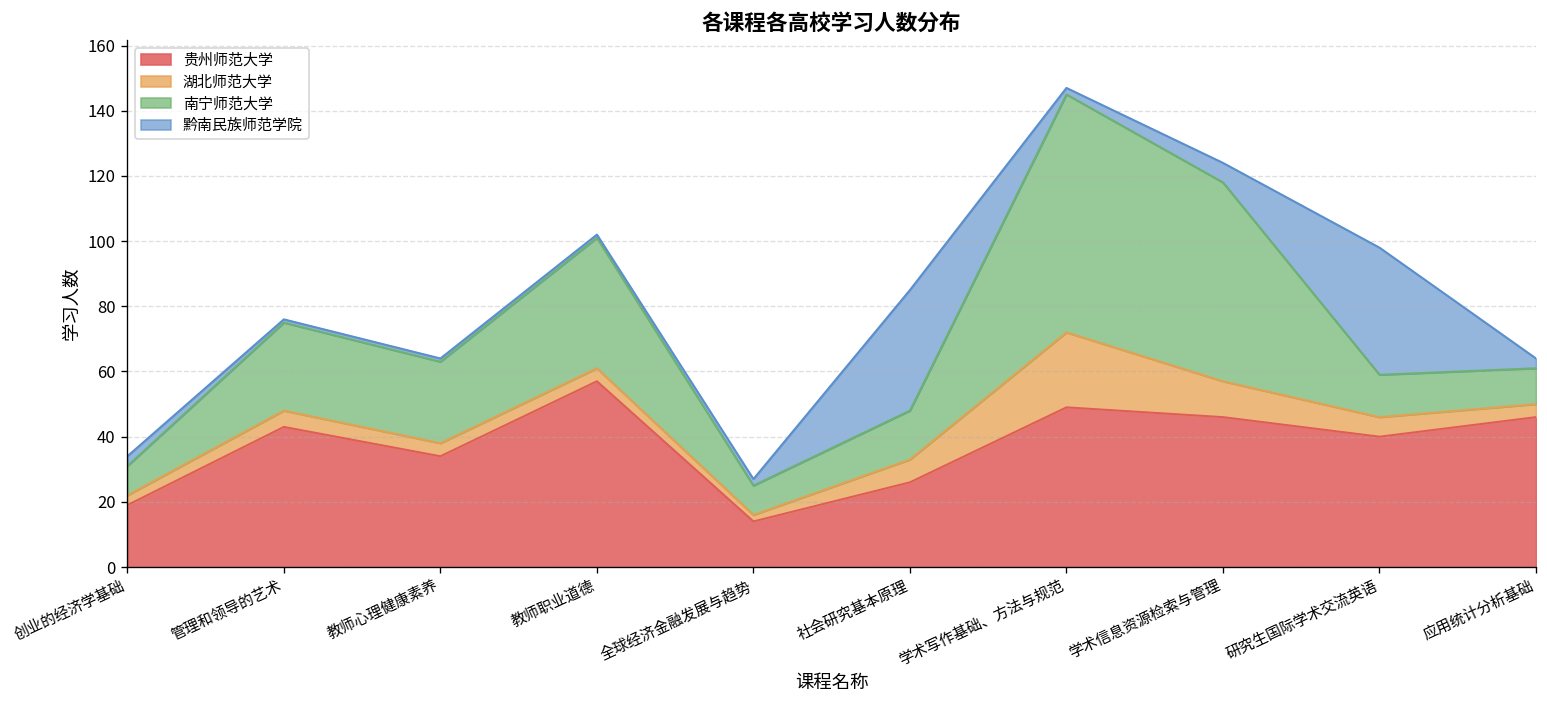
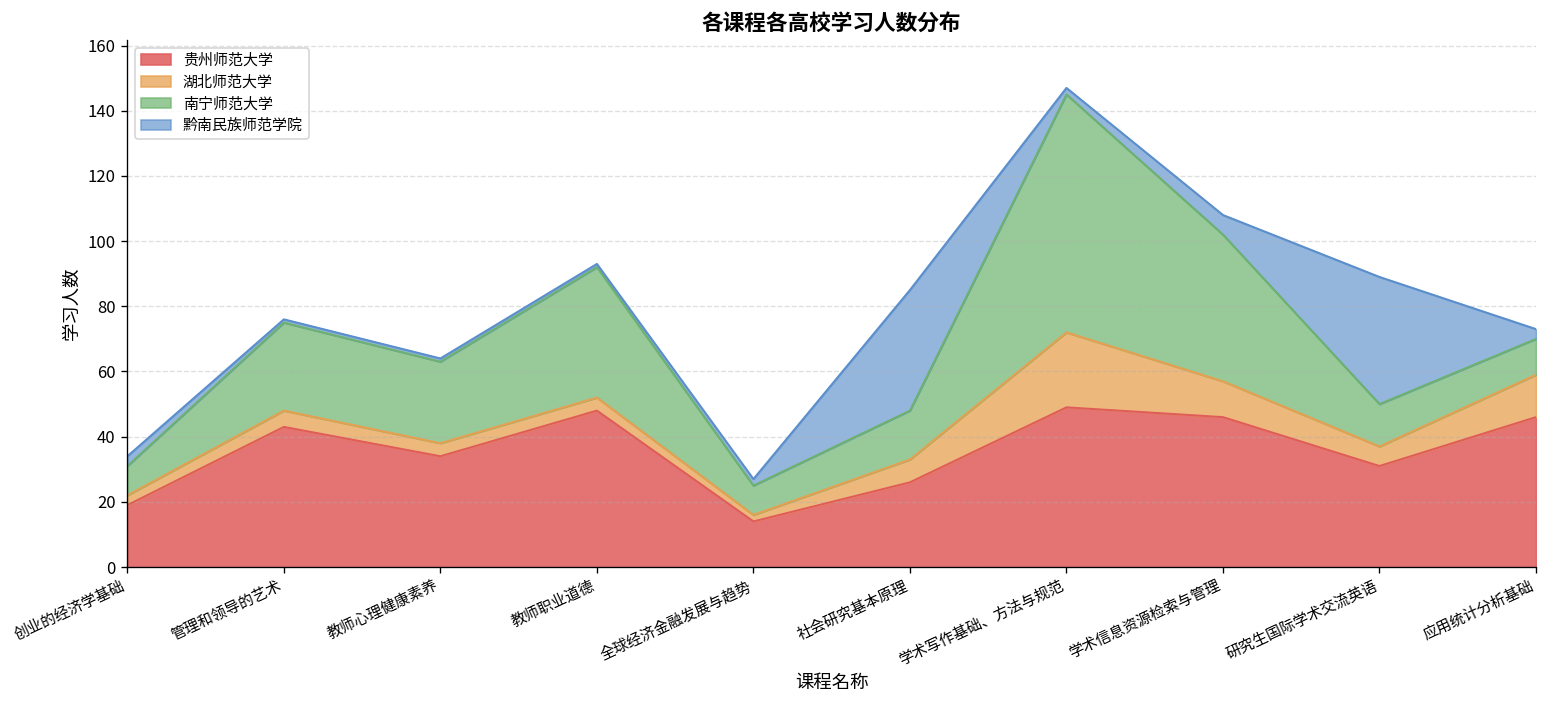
贵州师范大学, 教师职业道德: 57 -> 48
南宁师范大学, 学术信息资源检索与管理: 61 -> 45
贵州师范大学, 研究生国际学术交流英语: 40 -> 31
湖北师范大学, 应用统计分析基础: 4 -> 13
